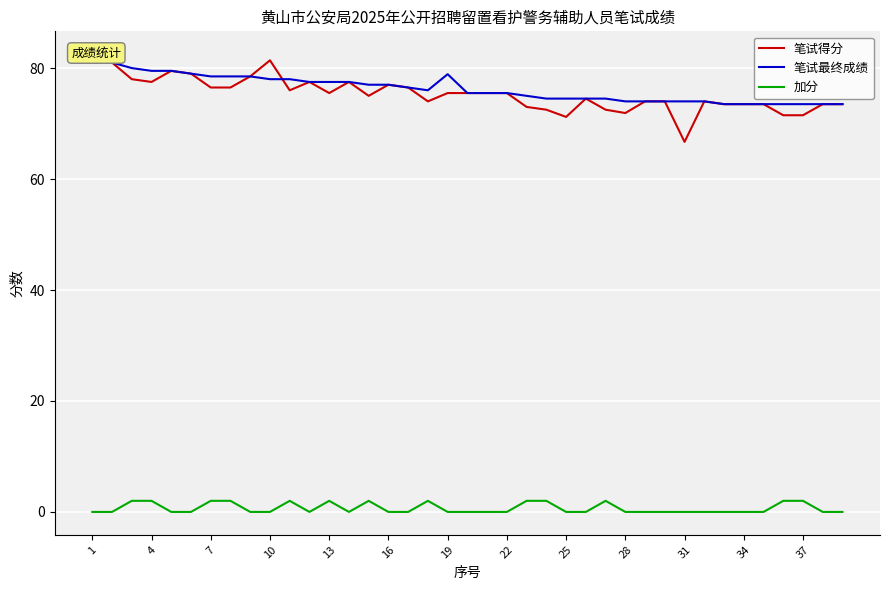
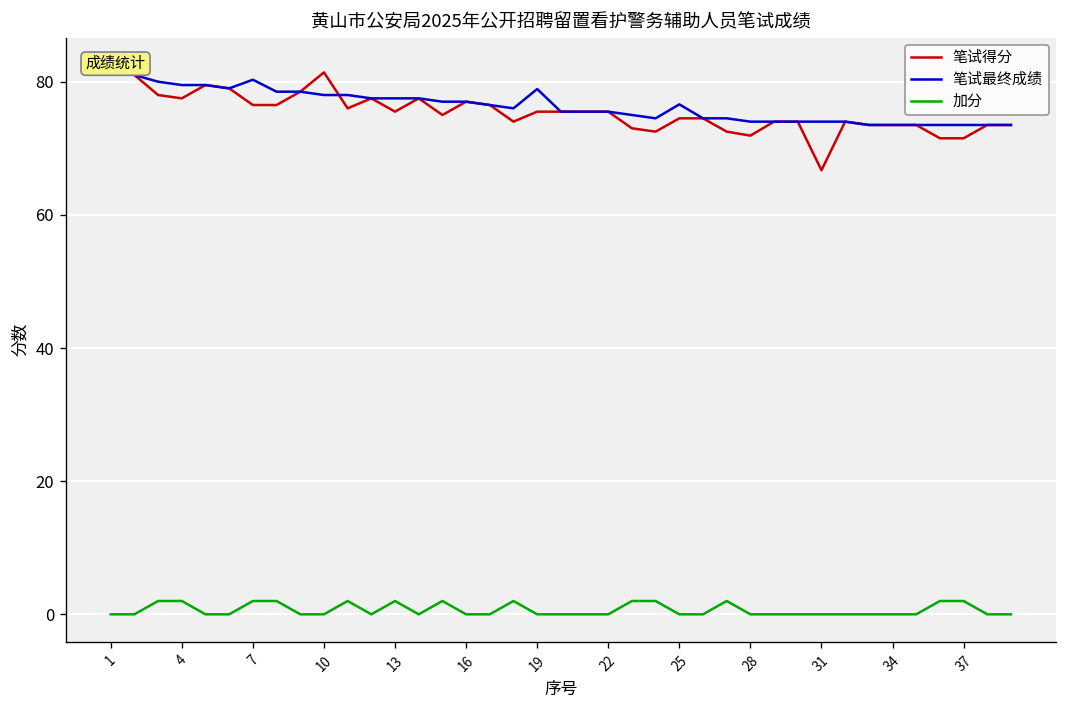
笔试最终成绩, 7: 79 -> 80
笔试得分, 25: 71 -> 75
笔试最终成绩, 25: 75 -> 77
